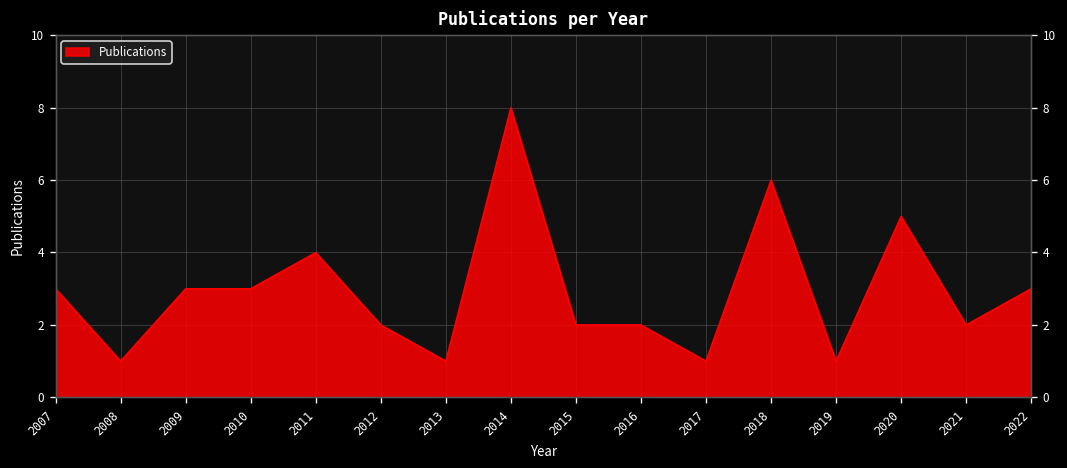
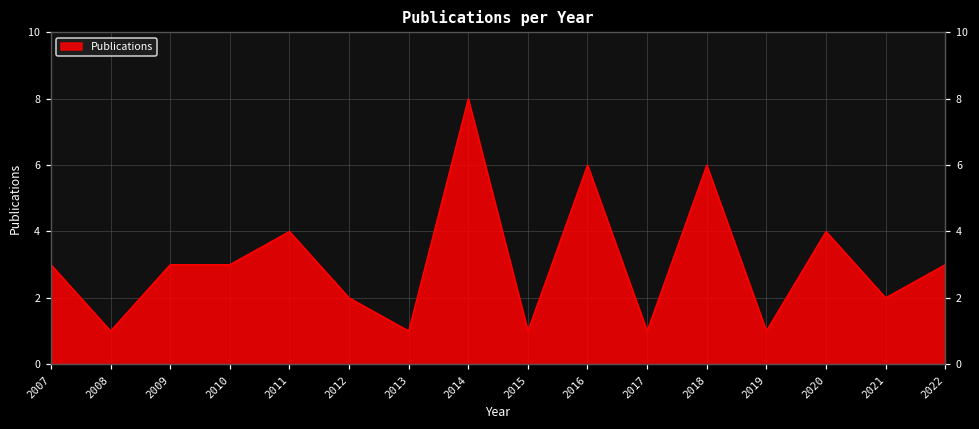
2015: 2 -> 1
2016: 2 -> 6
2020: 5 -> 4
